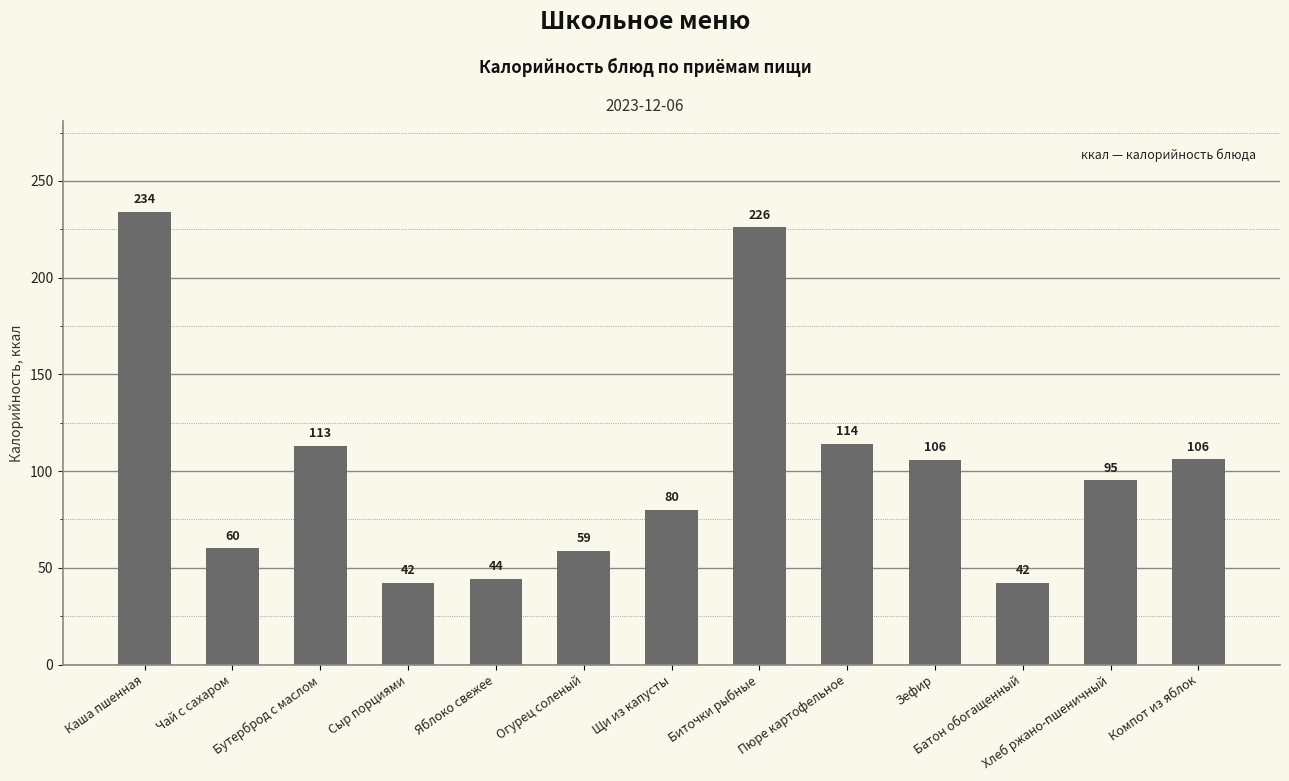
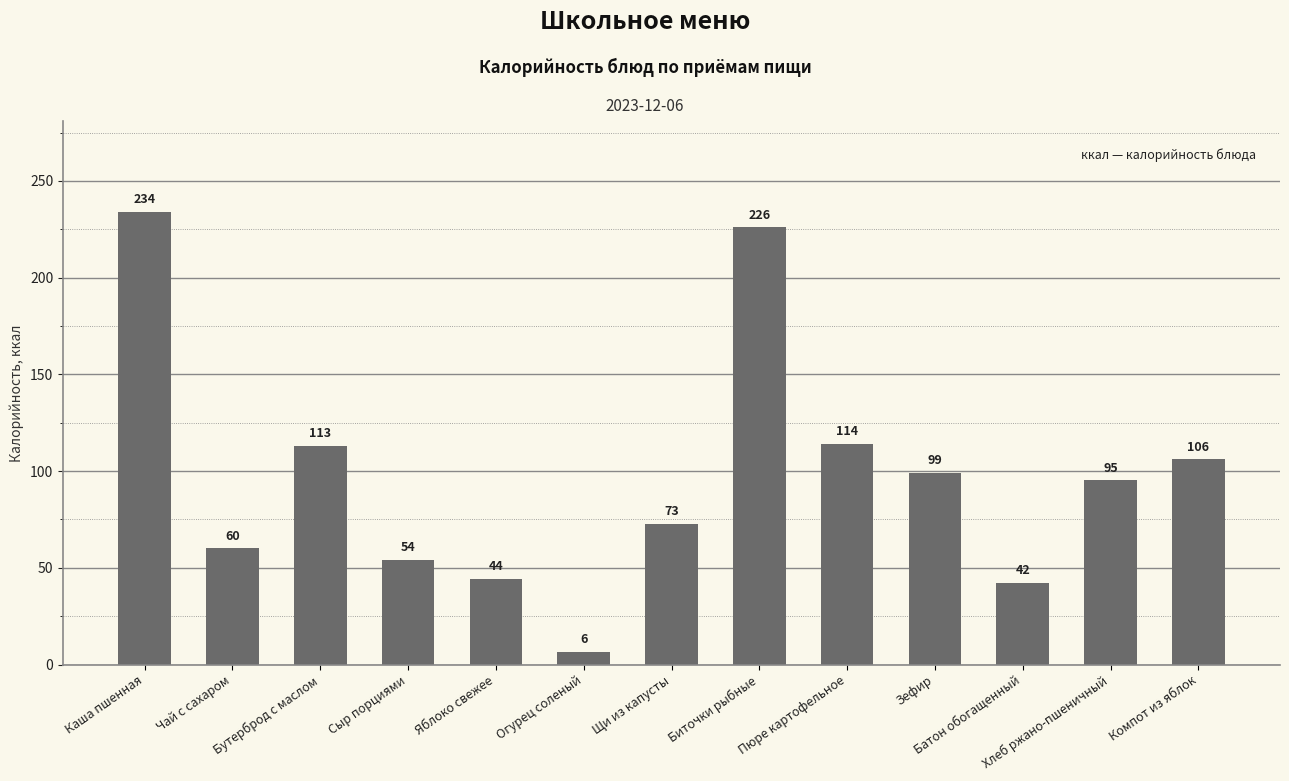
Сыр порциями: 42 -> 54
Огурец соленый: 59 -> 6
Щи из капусты: 80 -> 73
Зефир: 106 -> 99
